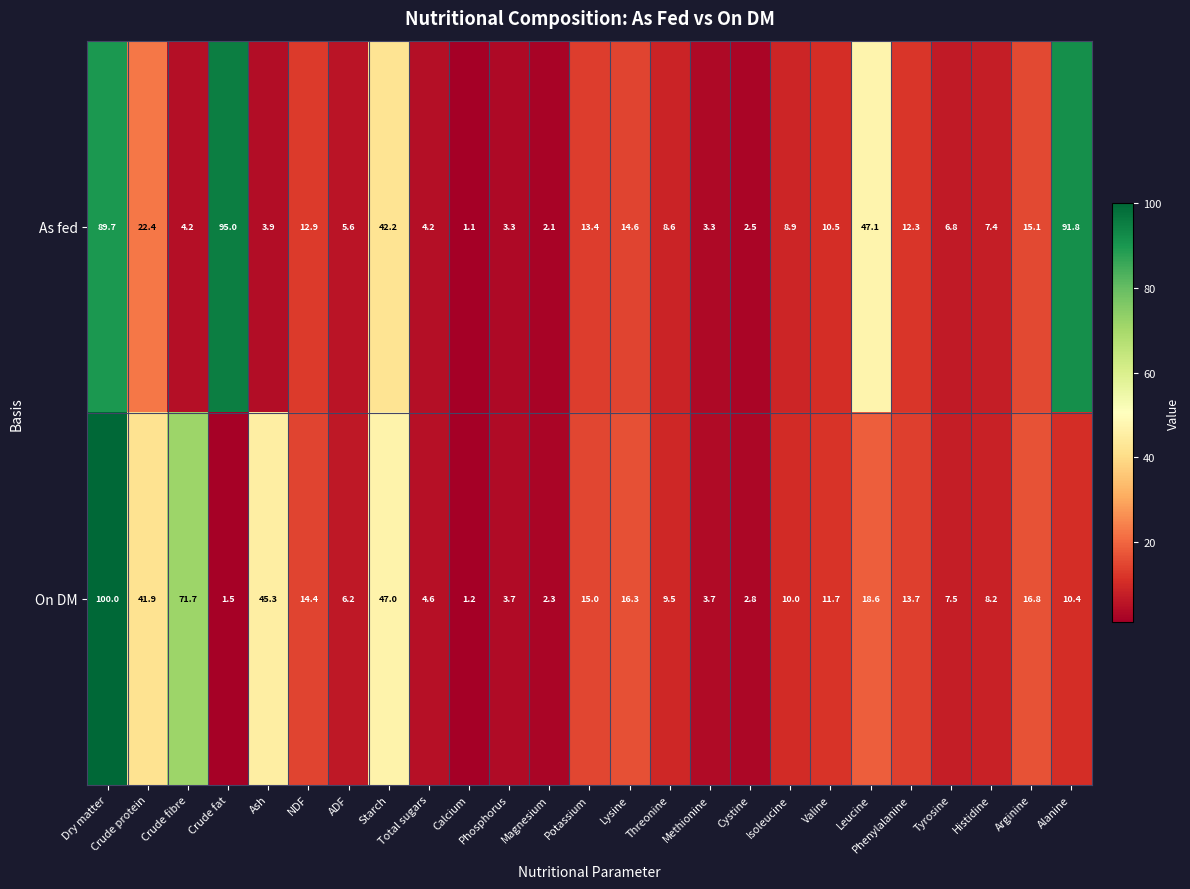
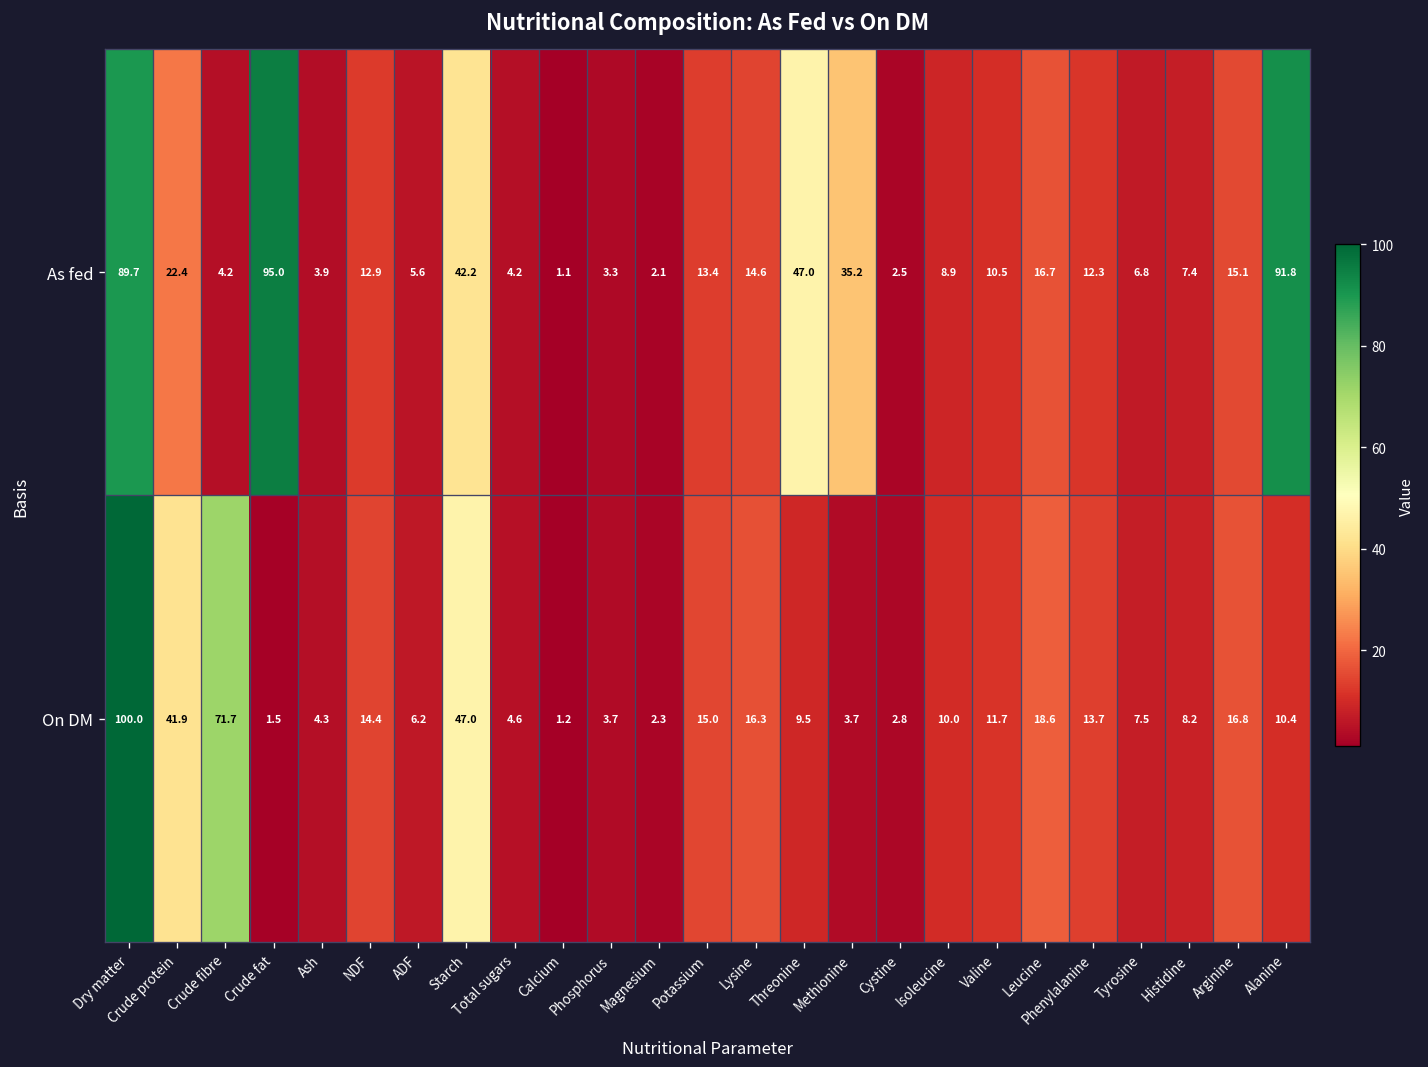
As fed, Threonine: 8.6 -> 47.0
As fed, Methionine: 3.3 -> 35.2
As fed, Leucine: 47.1 -> 16.7
On DM, Ash: 45.3 -> 4.3
